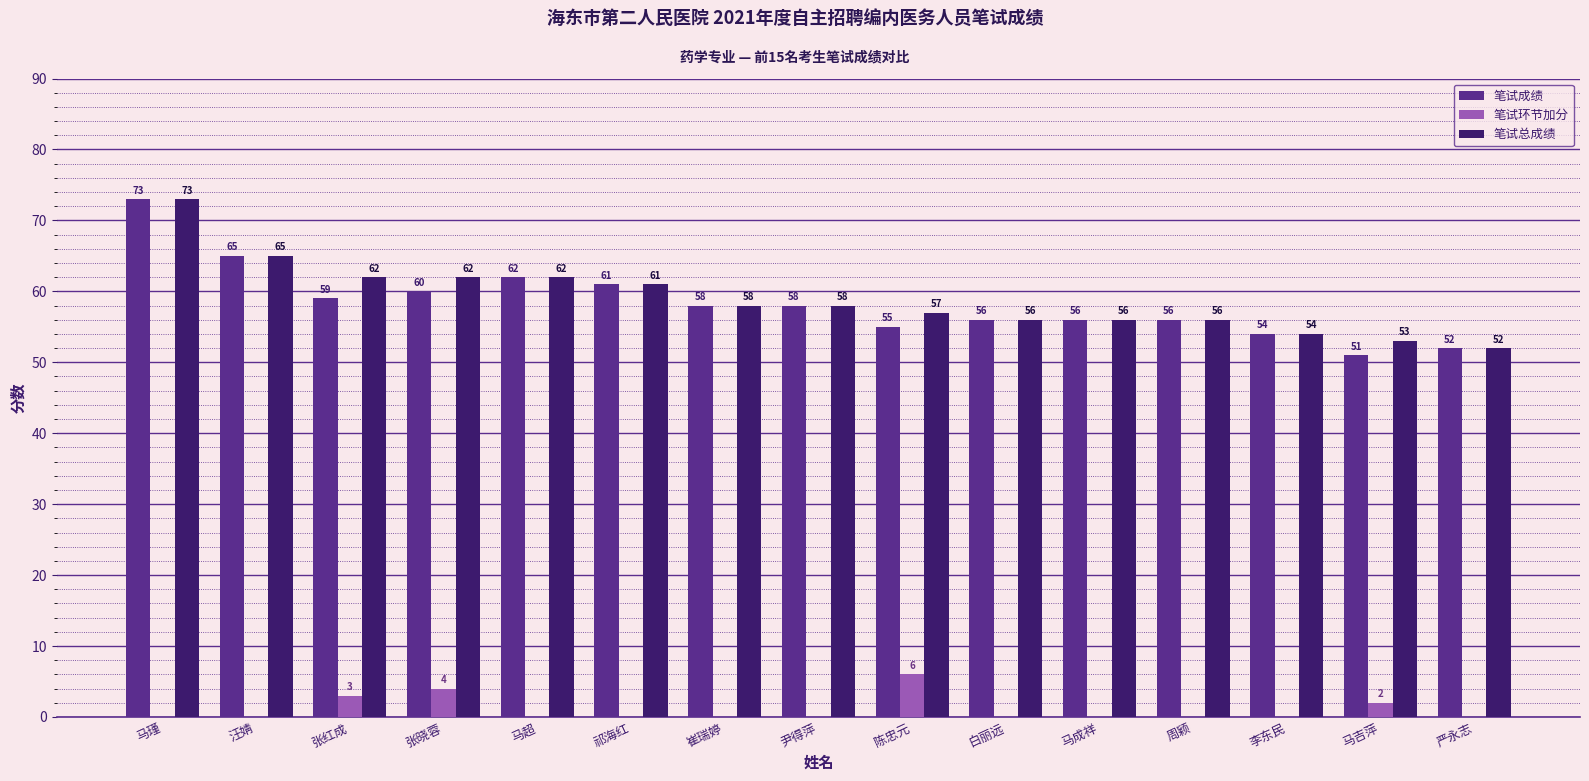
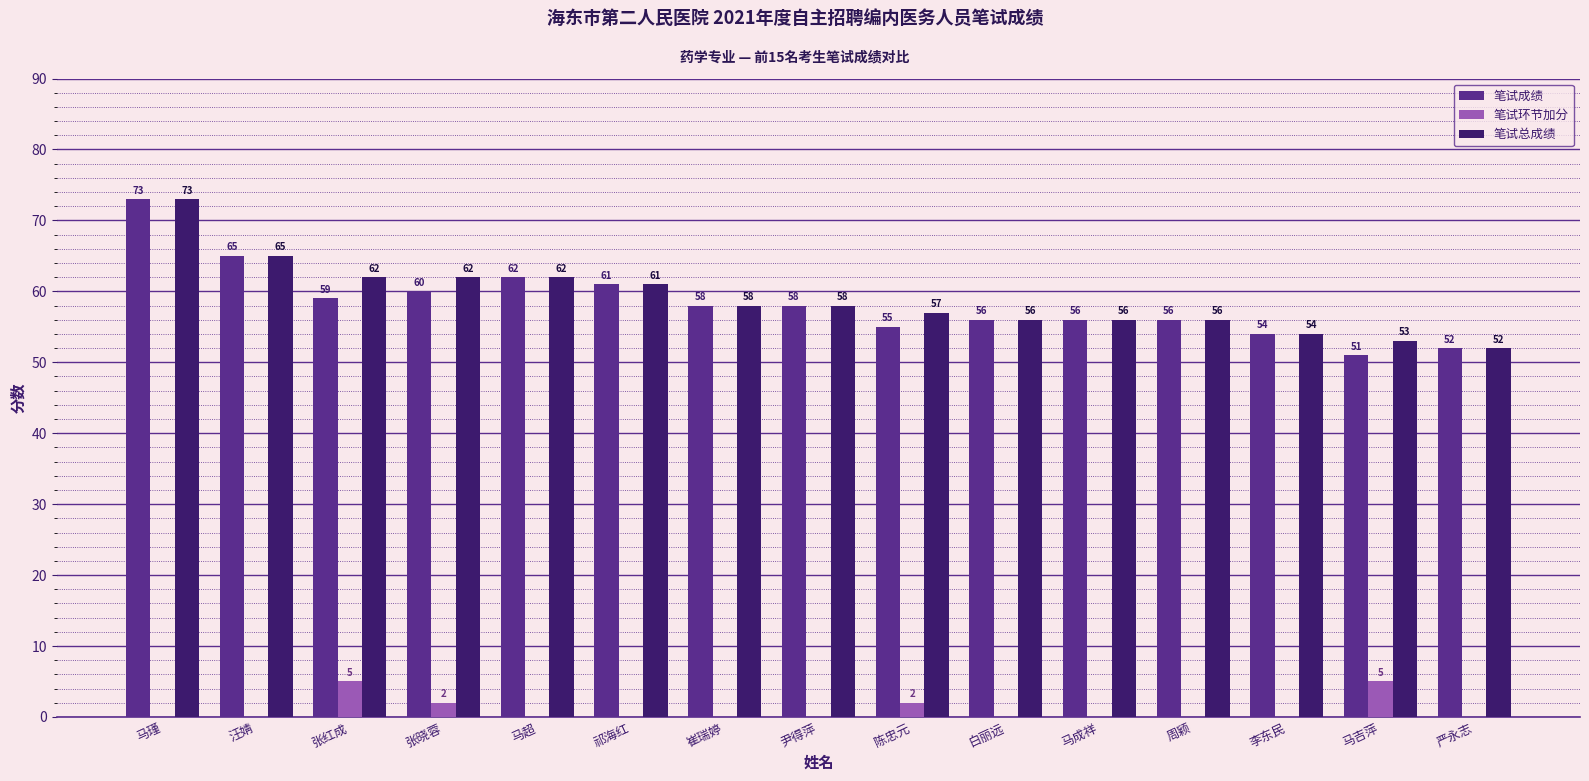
笔试环节加分, 张红成: 3 -> 5
笔试环节加分, 张晓蓉: 4 -> 2
笔试环节加分, 陈忠元: 6 -> 2
笔试环节加分, 马吉萍: 2 -> 5
